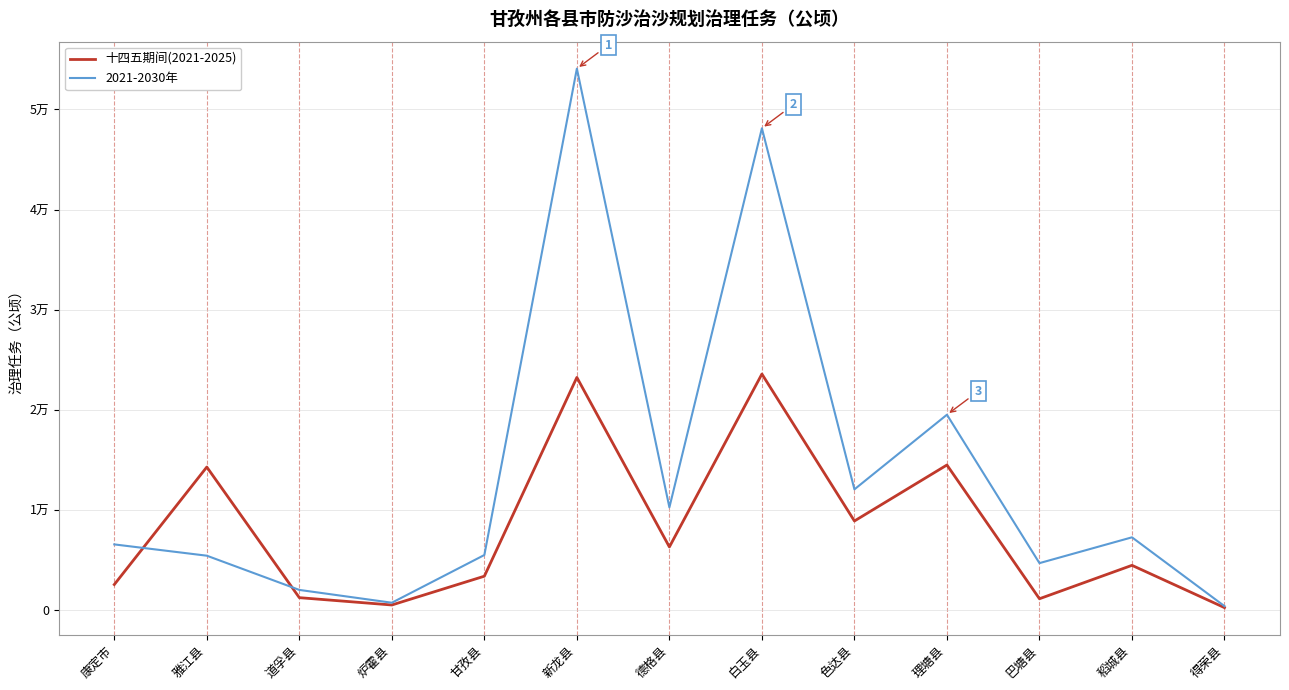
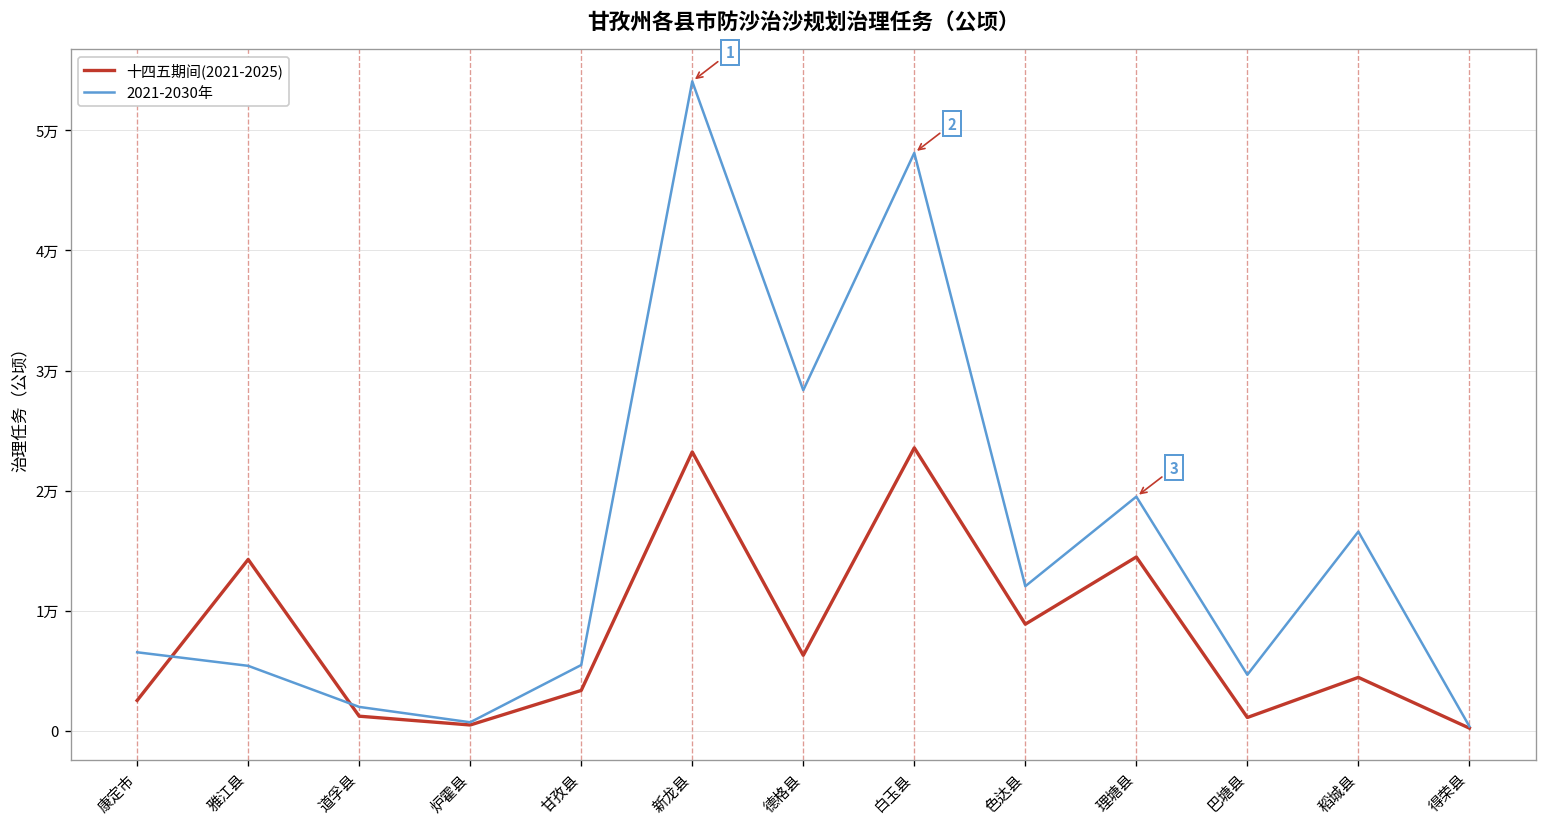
2021-2030年, 德格县: 1.03万 -> 2.84万
2021-2030年, 稻城县: 0.73万 -> 1.66万
